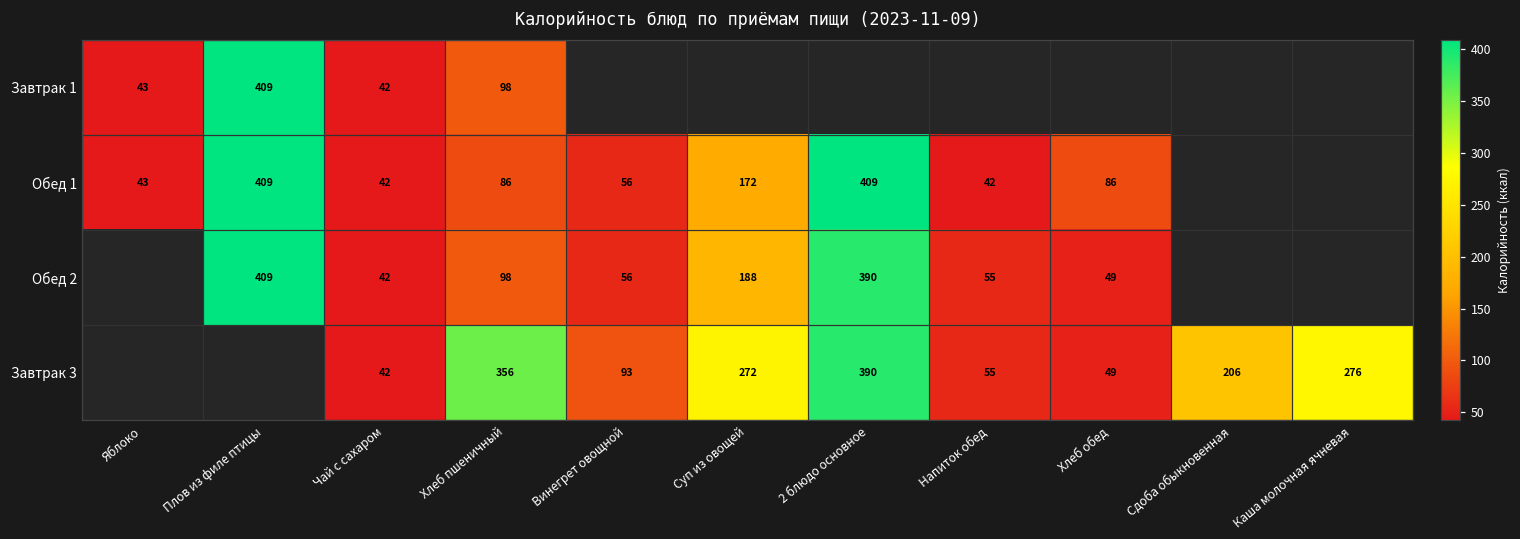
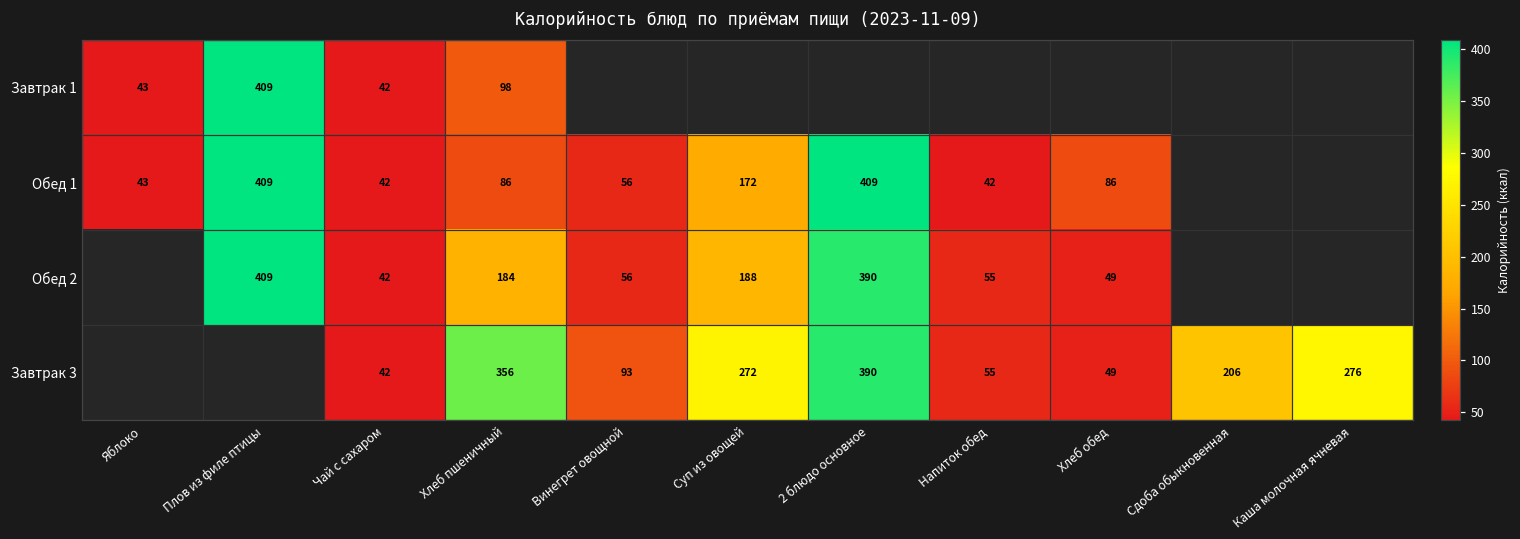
Обед 2, Хлеб пшеничный: 98 -> 184
